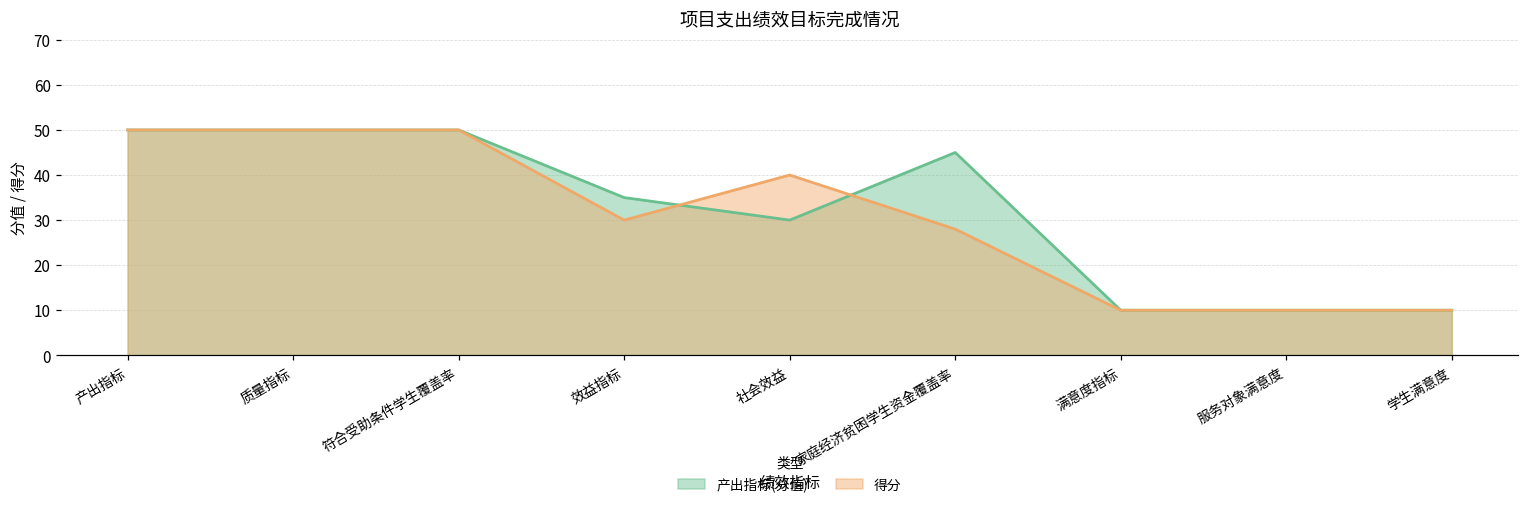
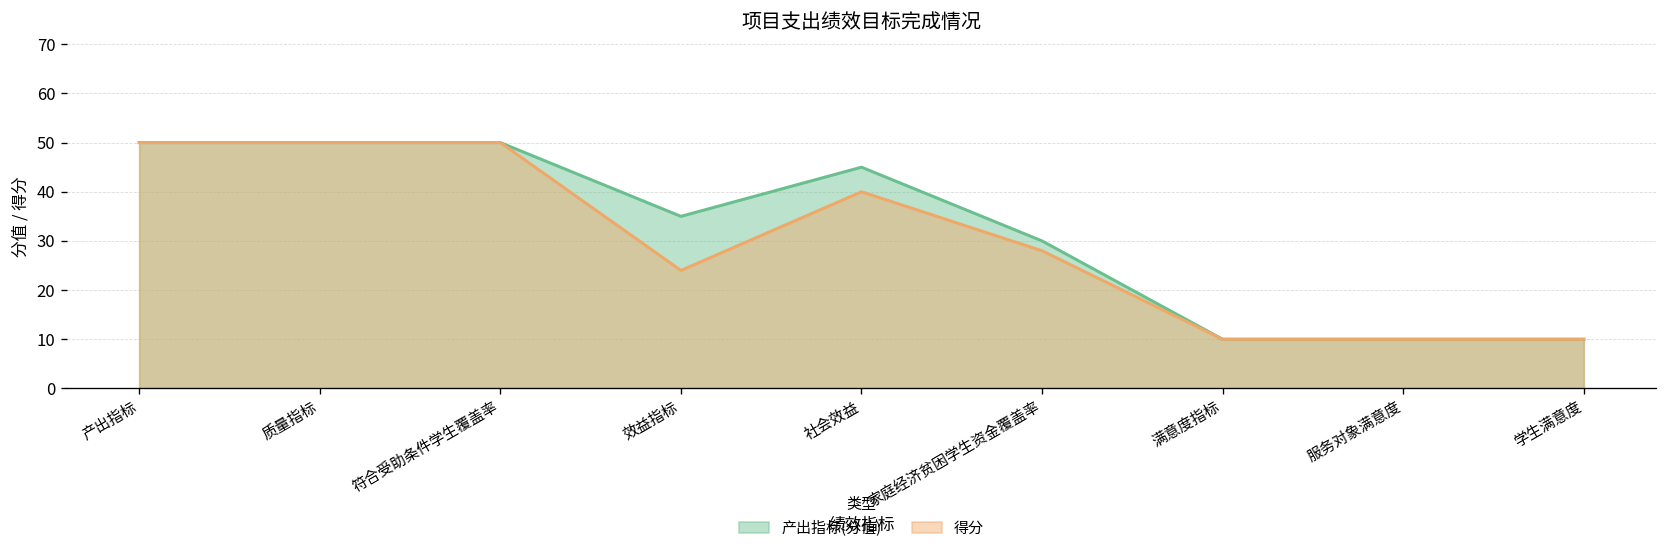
得分, 效益指标: 30 -> 24
产出指标(分值), 社会效益: 30 -> 45
产出指标(分值), 家庭经济贫困学生资金覆盖率: 45 -> 30
